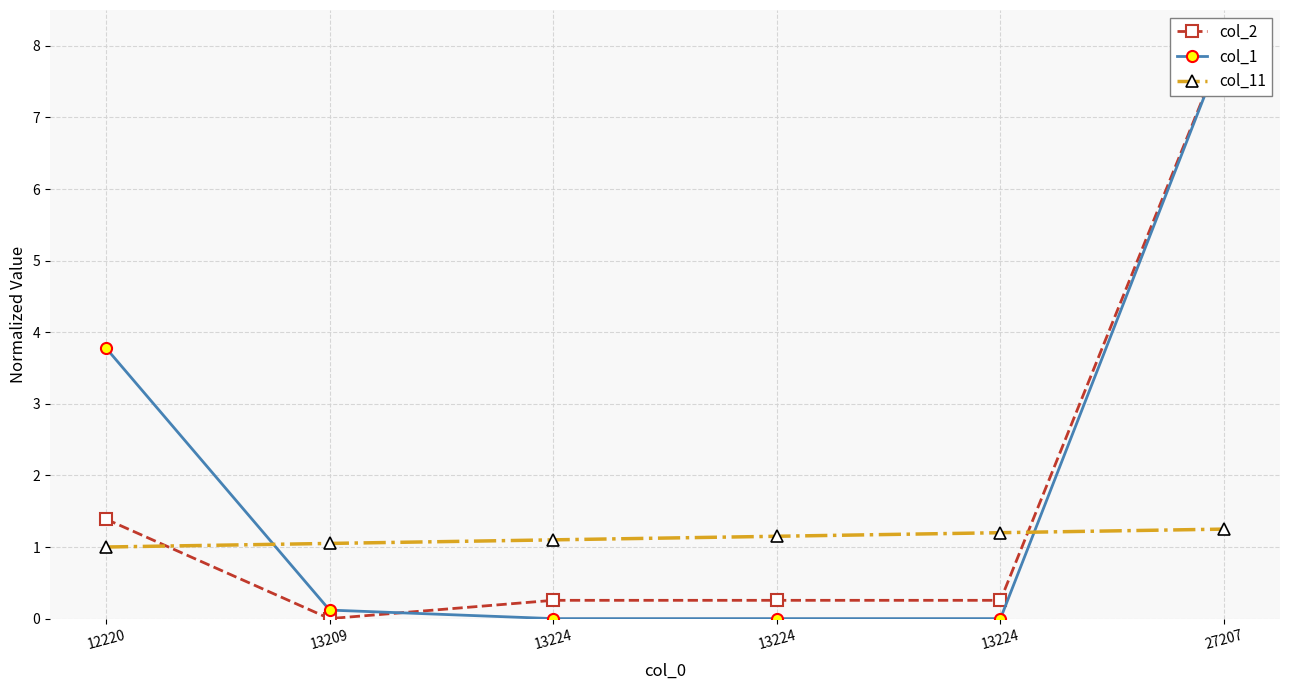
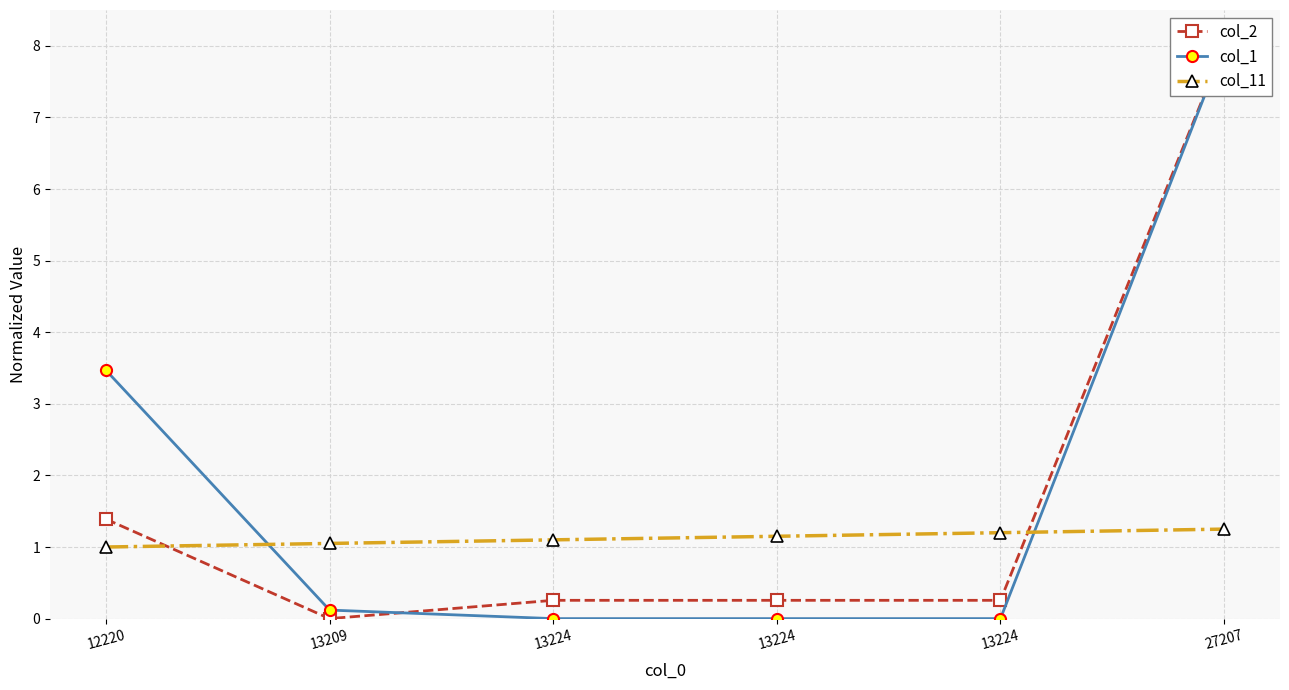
col_1, 12220: 3.8 -> 3.5
